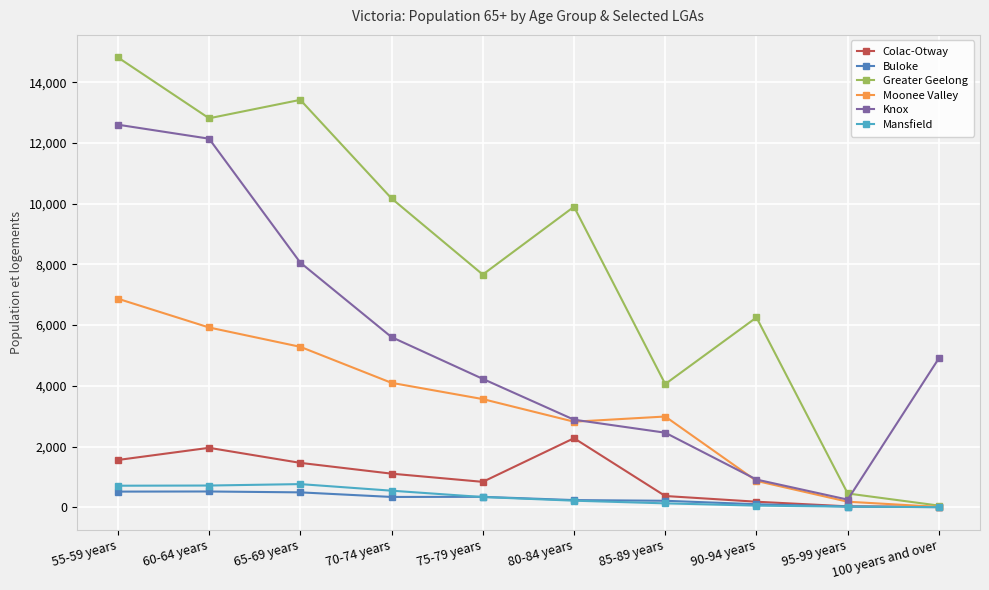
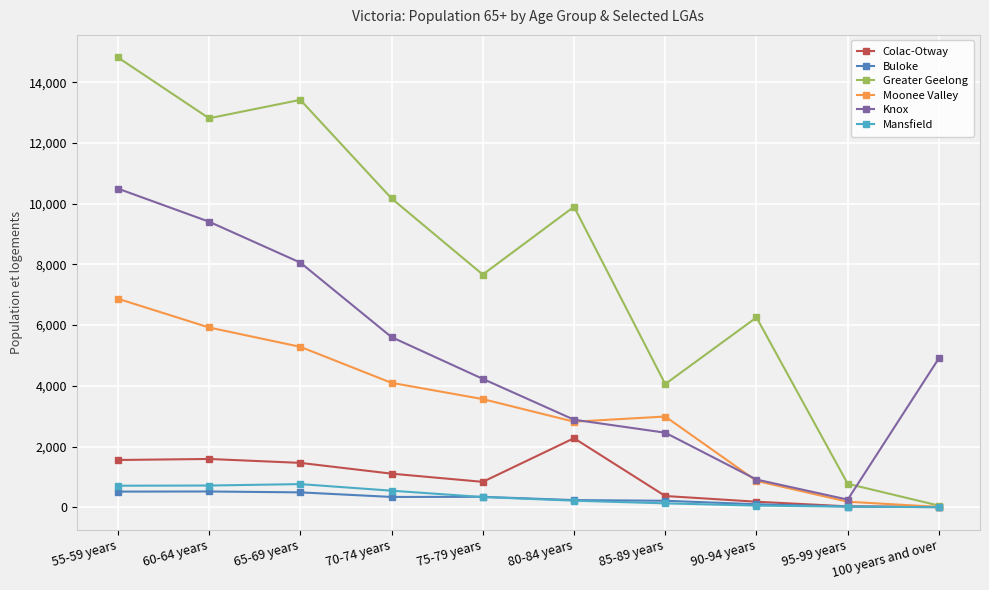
Knox, 55-59 years: 12,600 -> 10,500
Colac-Otway, 60-64 years: 2,000 -> 1,600
Knox, 60-64 years: 12,100 -> 9,400
Greater Geelong, 95-99 years: 500 -> 800
